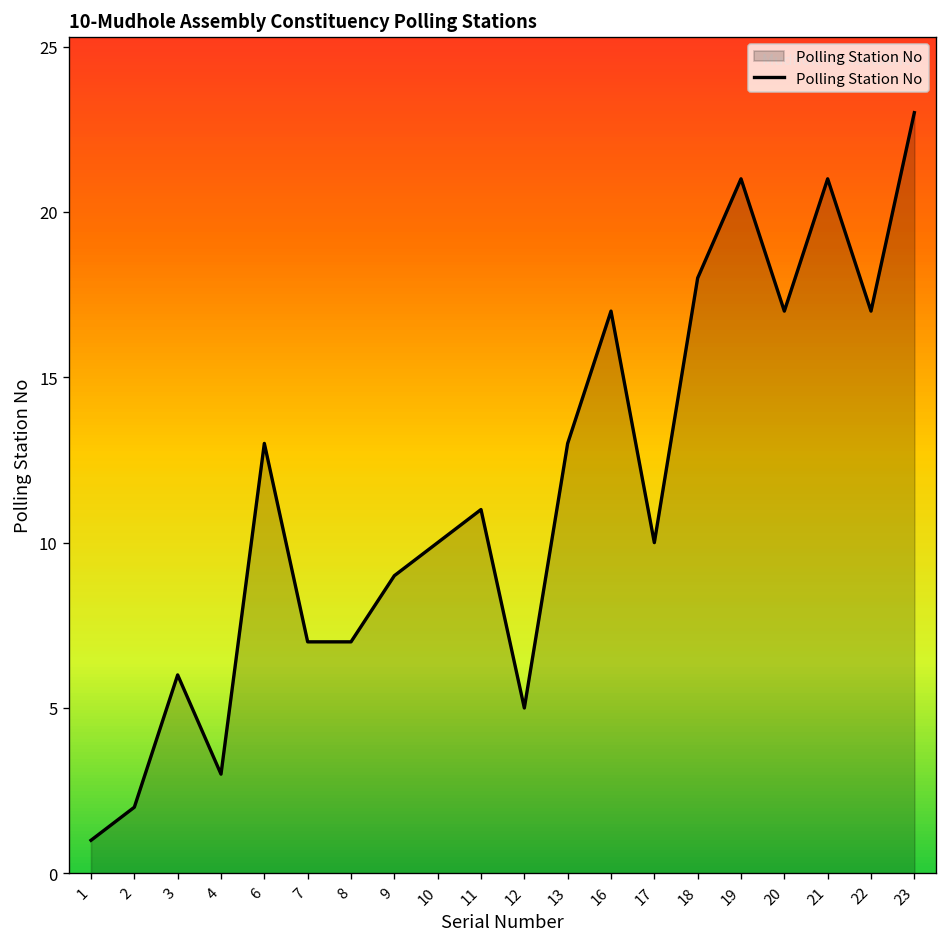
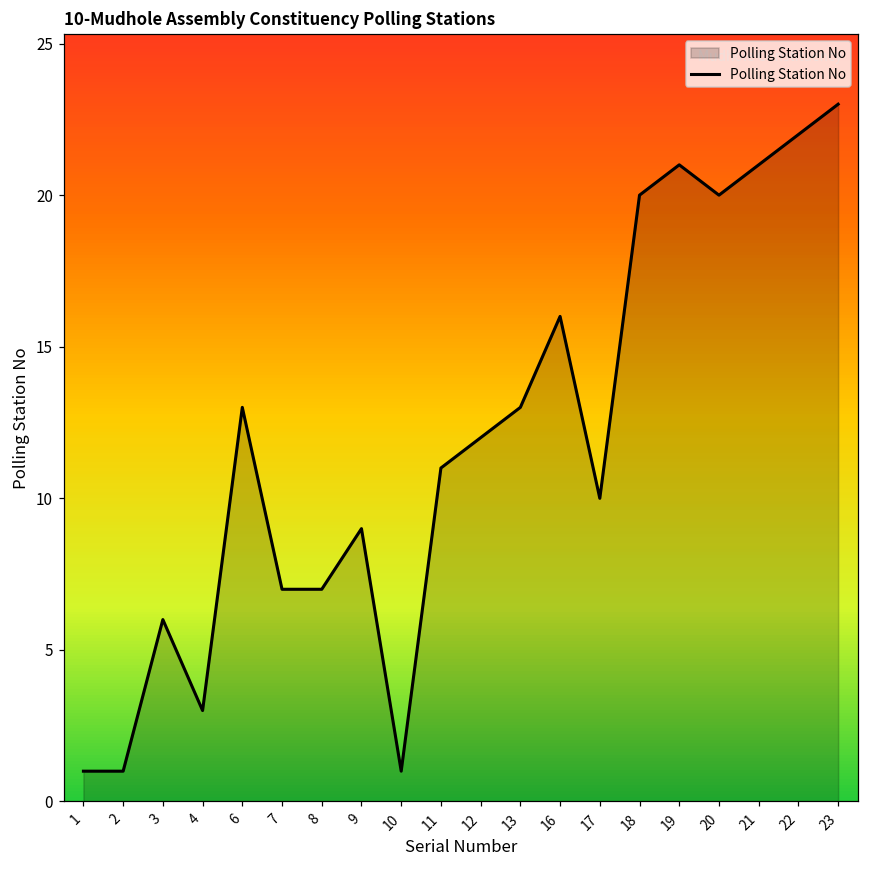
2: 2 -> 1
10: 10 -> 1
12: 5 -> 12
16: 17 -> 16
18: 18 -> 20
20: 17 -> 20
22: 17 -> 22
